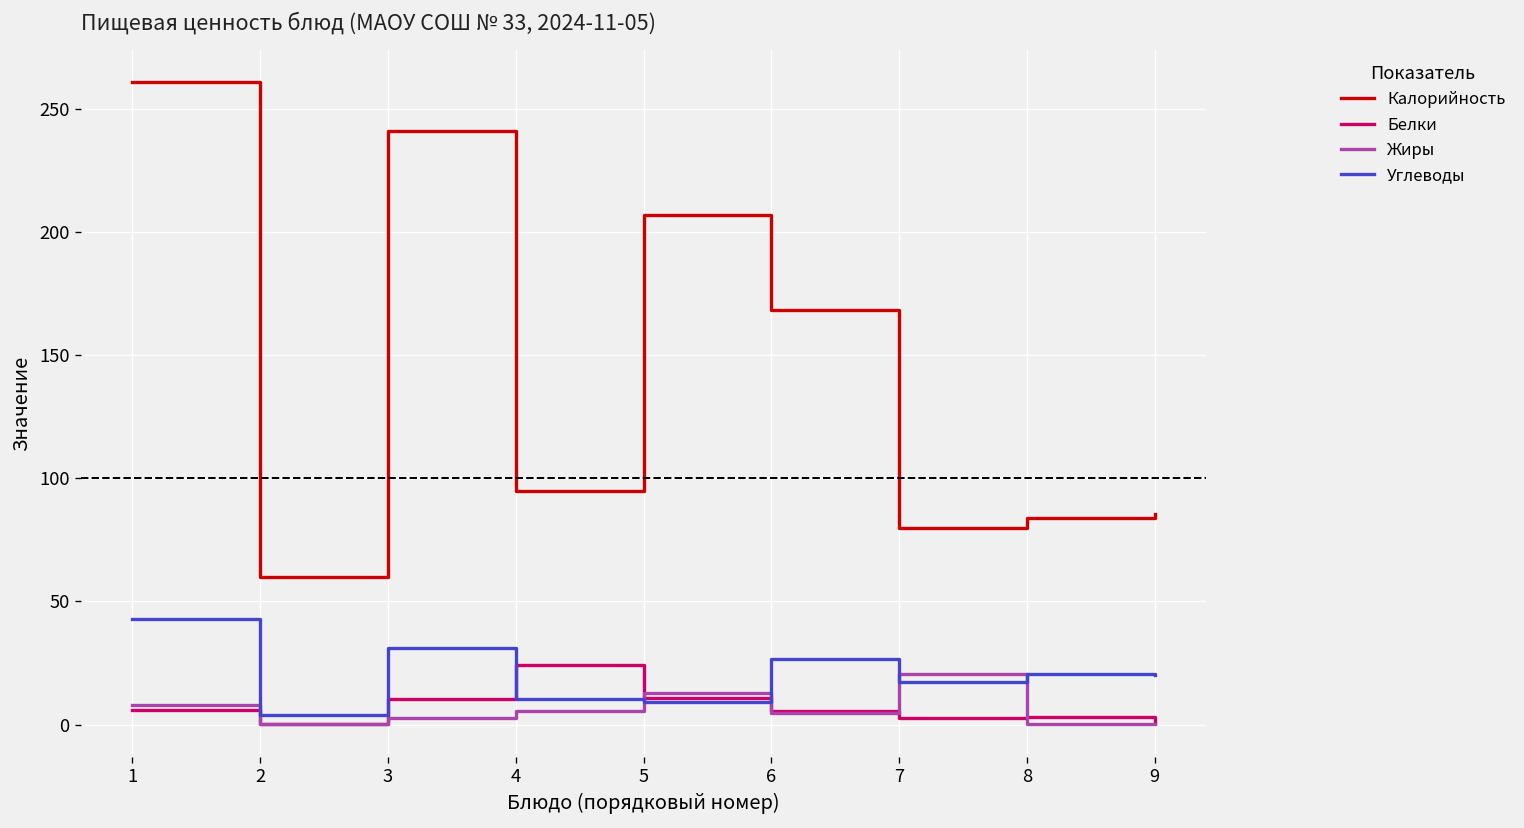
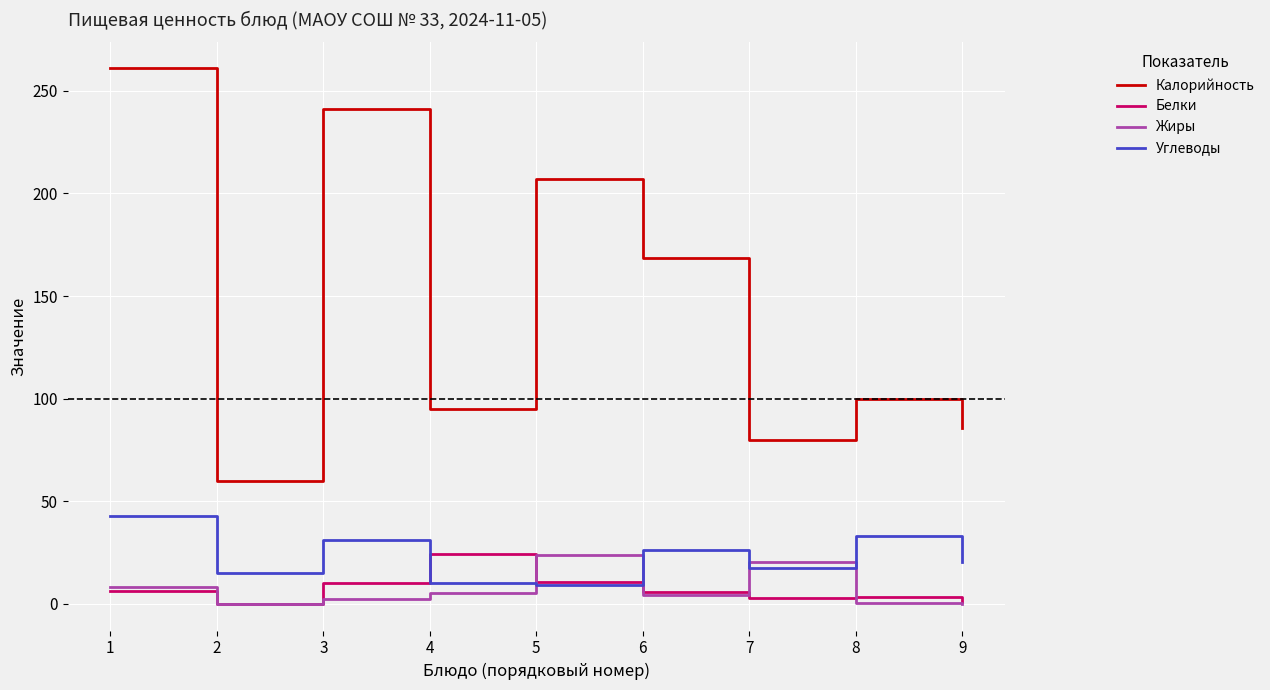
Углеводы, 2: 4 -> 15
Жиры, 5: 13 -> 24
Калорийность, 8: 84 -> 100
Углеводы, 8: 20 -> 33
